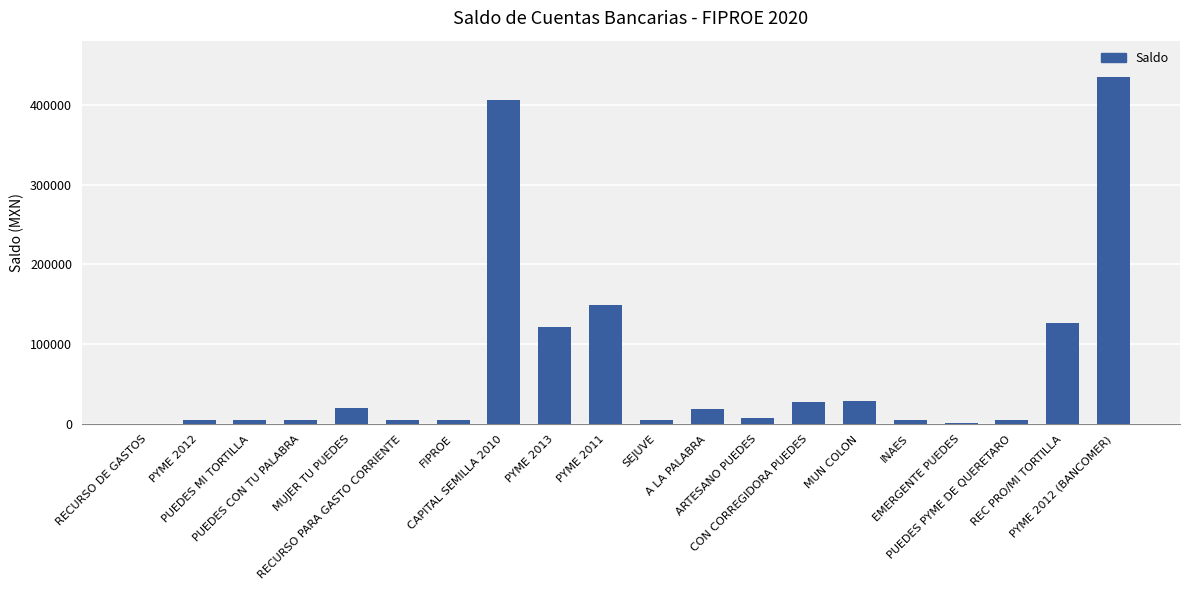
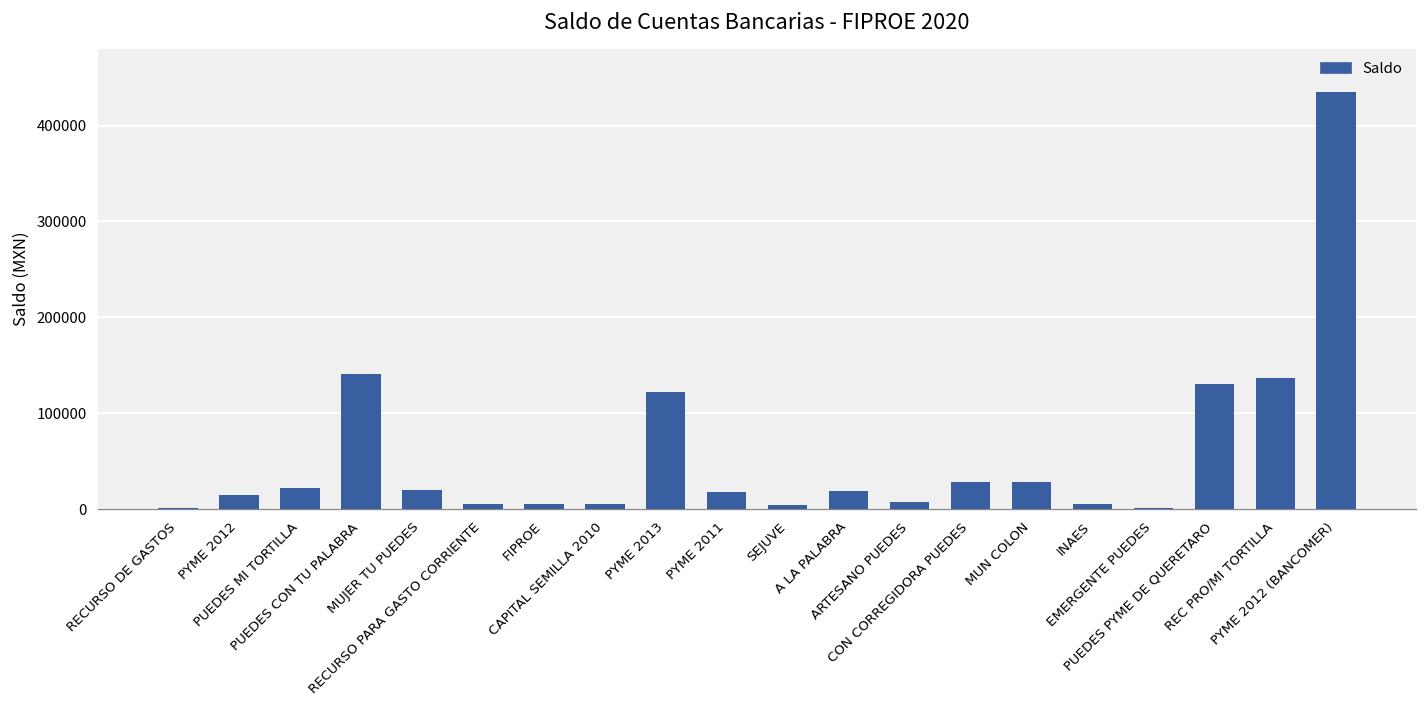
PYME 2012: 0 -> 10000
PUEDES MI TORTILLA: 0 -> 20000
PUEDES CON TU PALABRA: 0 -> 140000
CAPITAL SEMILLA 2010: 410000 -> 10000
PYME 2011: 150000 -> 20000
PUEDES PYME DE QUERETARO: 0 -> 130000
REC PRO/MI TORTILLA: 130000 -> 140000
